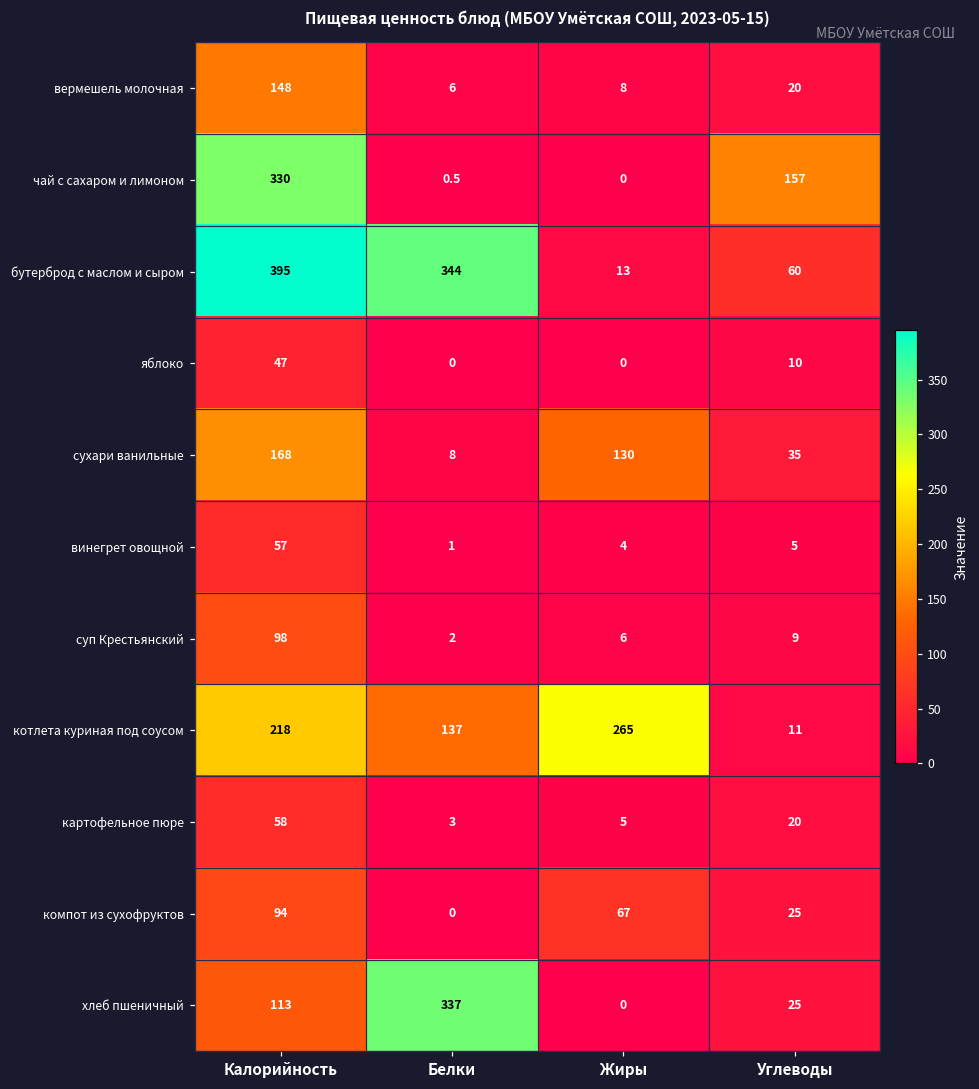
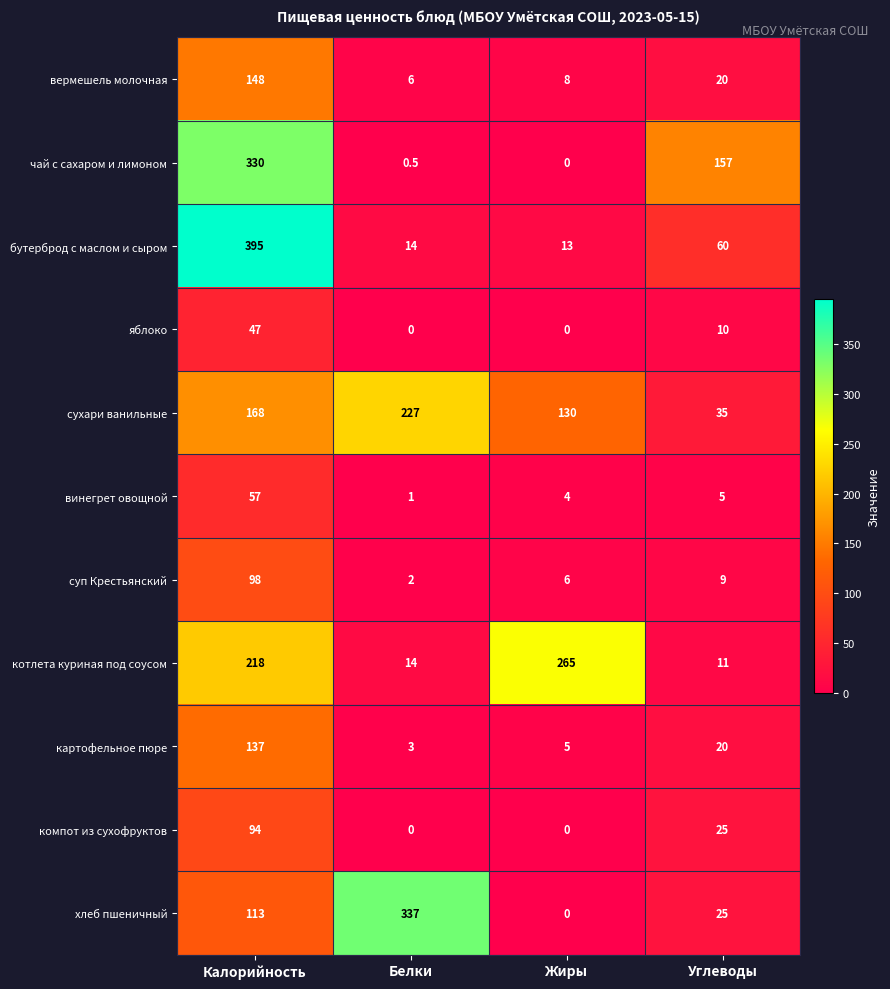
бутерброд с маслом и сыром, Белки: 344 -> 14
сухари ванильные, Белки: 8 -> 227
котлета куриная под соусом, Белки: 137 -> 14
картофельное пюре, Калорийность: 58 -> 137
компот из сухофруктов, Жиры: 67 -> 0
